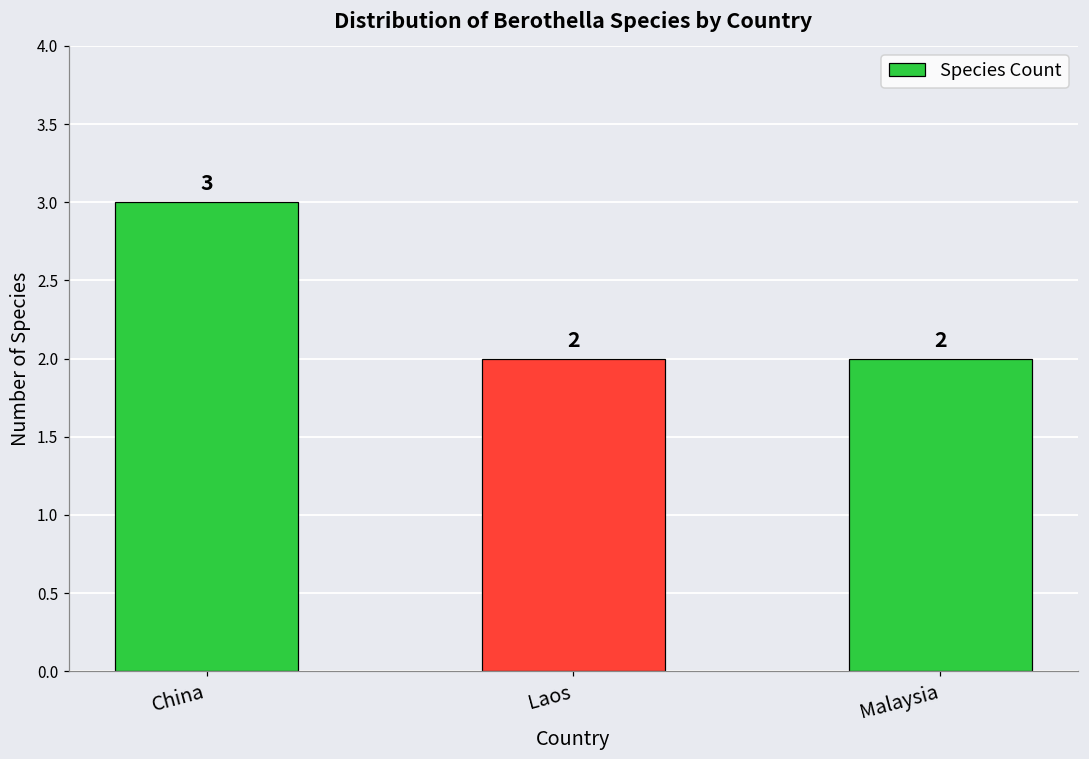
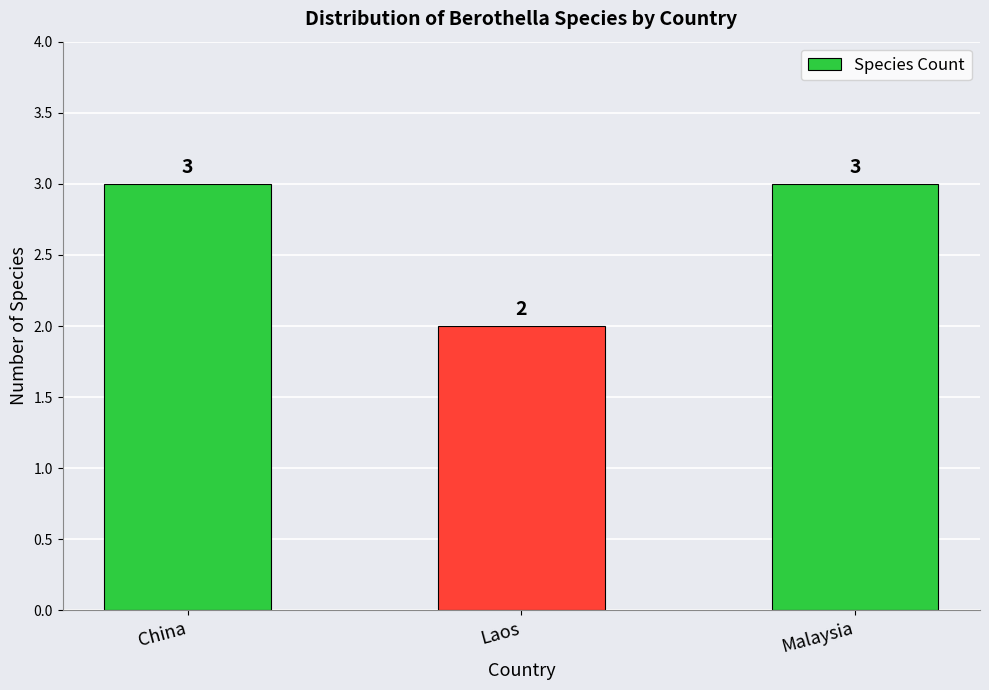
Malaysia: 2 -> 3
